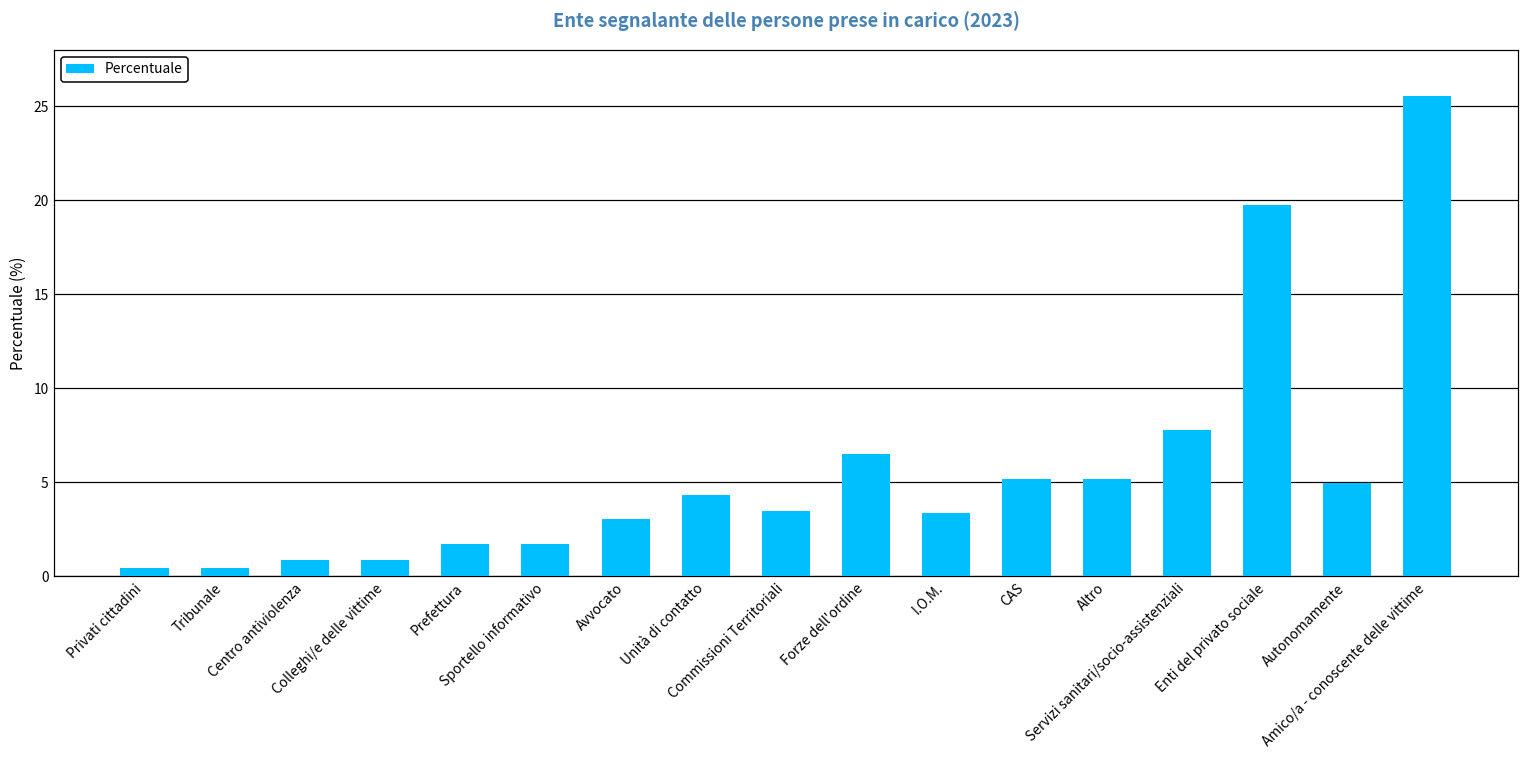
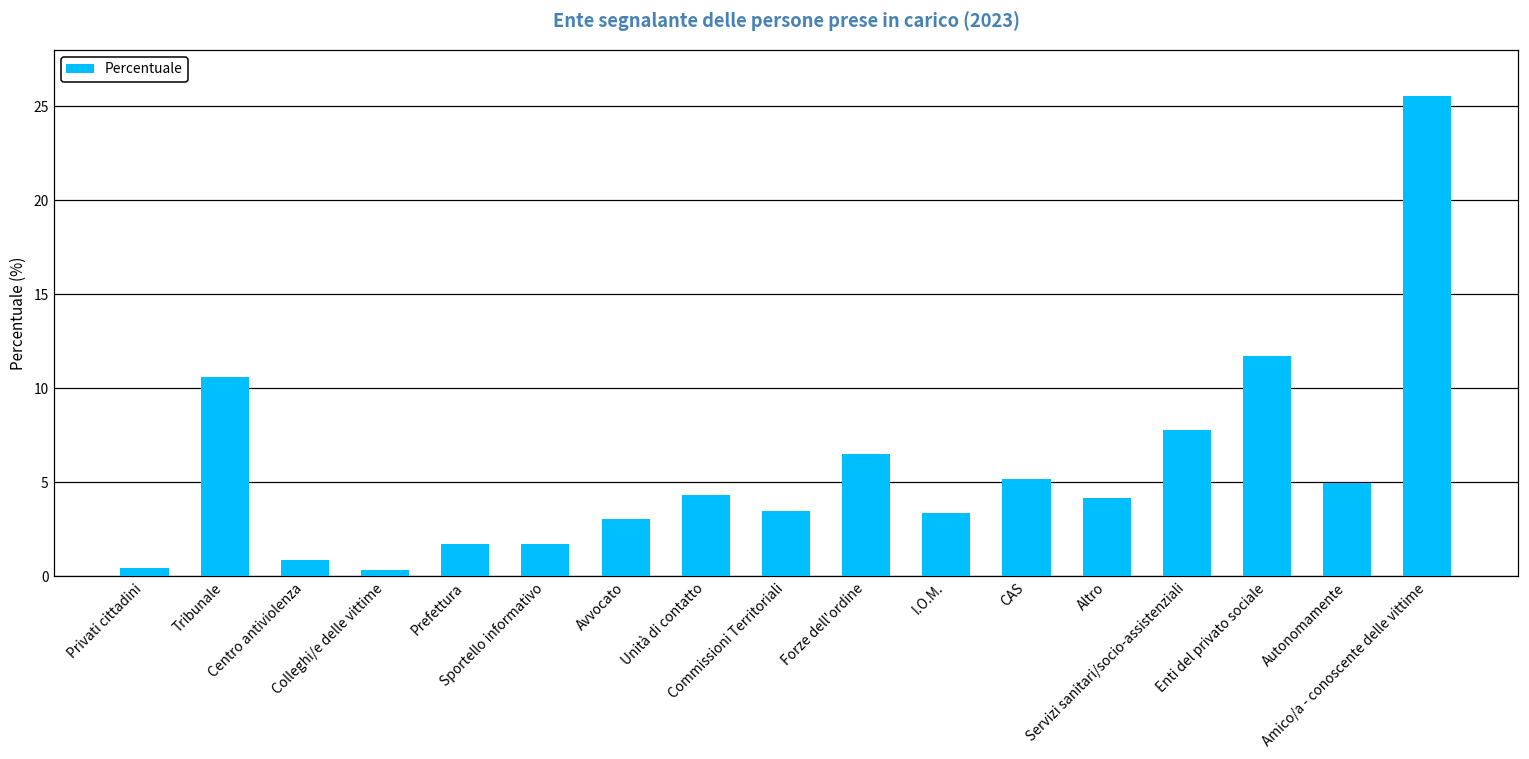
Tribunale: 0.4 -> 10.6
Colleghi/e delle vittime: 0.9 -> 0.3
Altro: 5.2 -> 4.2
Enti del privato sociale: 19.8 -> 11.7
